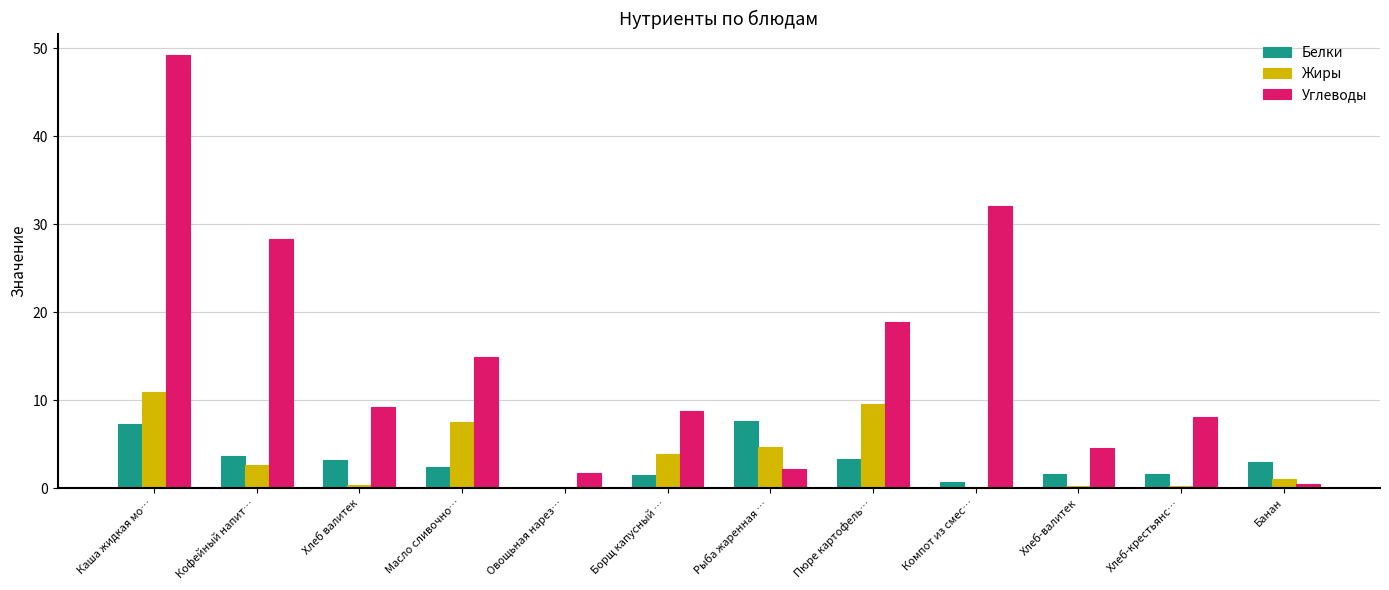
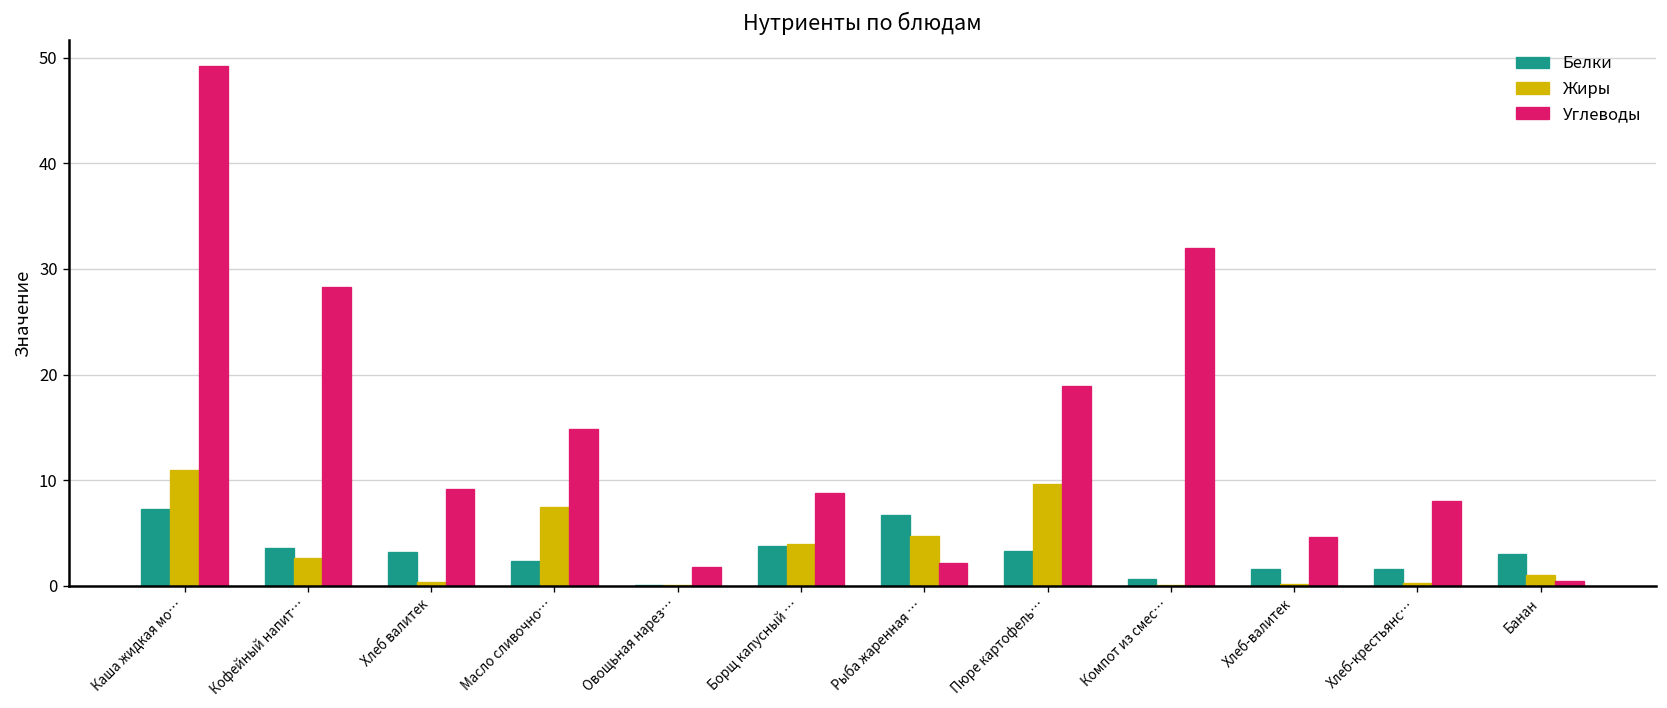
Белки, Борщ капусный …: 1 -> 4
Белки, Рыба жаренная …: 8 -> 7
